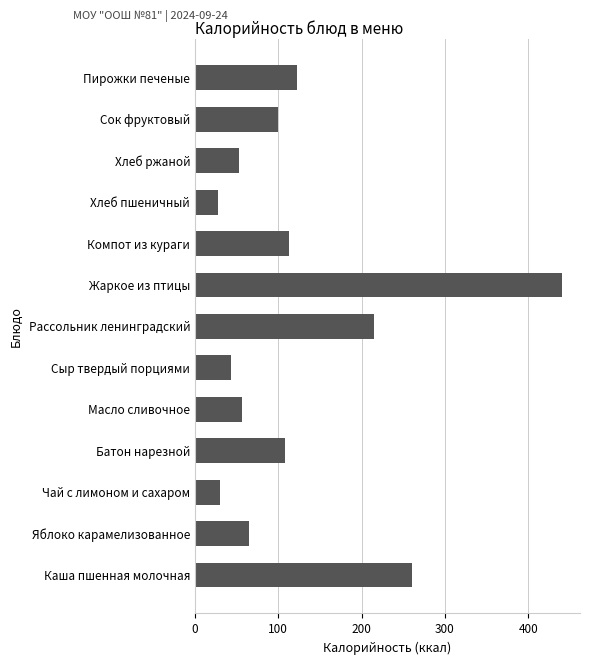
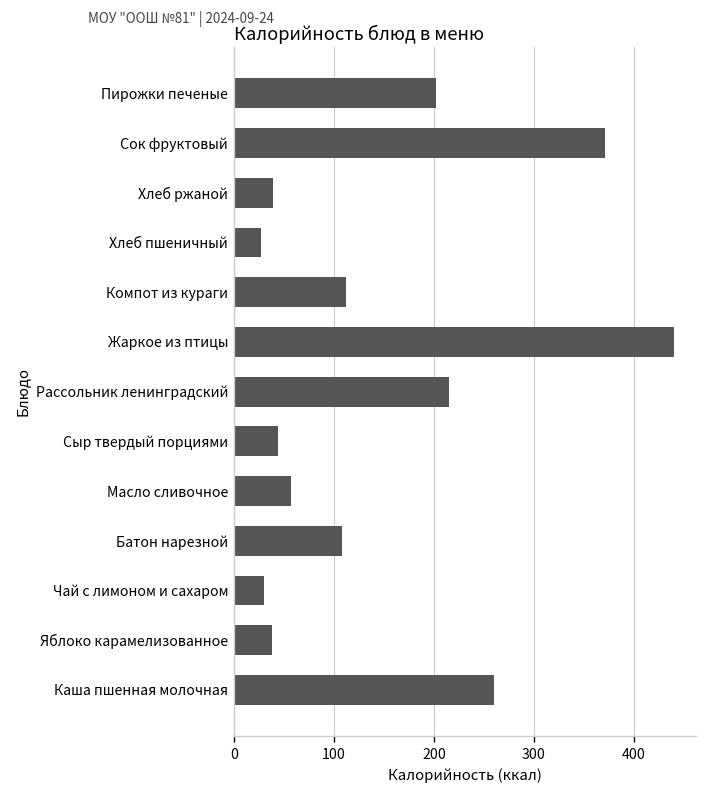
Пирожки печеные: 120 -> 200
Сок фруктовый: 100 -> 370
Хлеб ржаной: 50 -> 40
Яблоко карамелизованное: 70 -> 40
